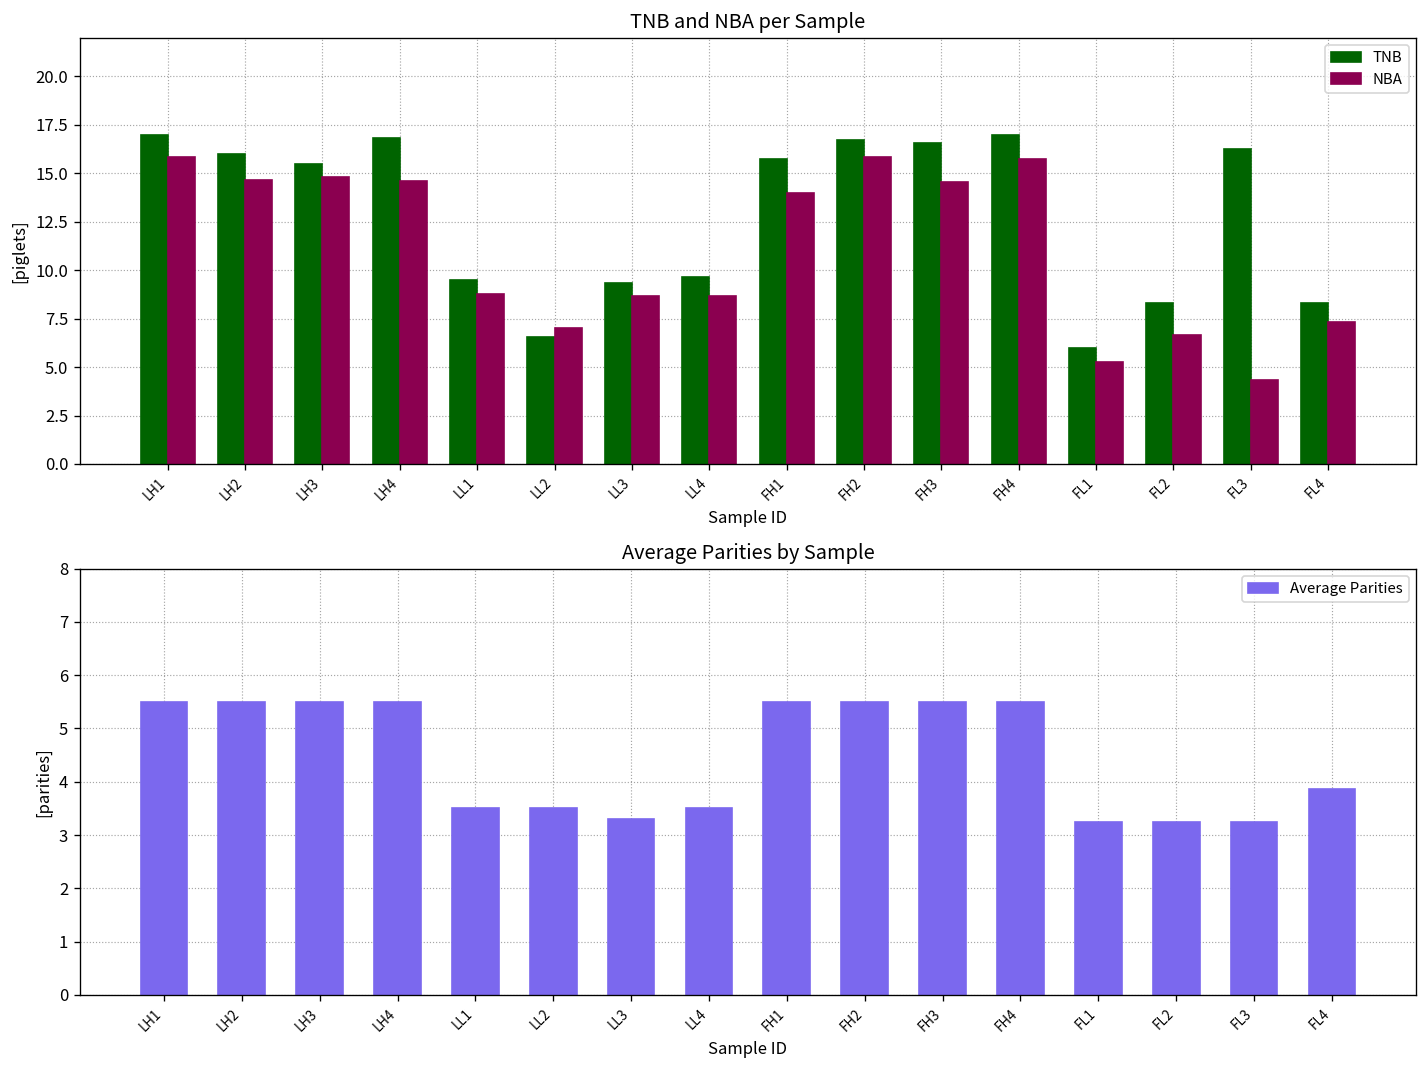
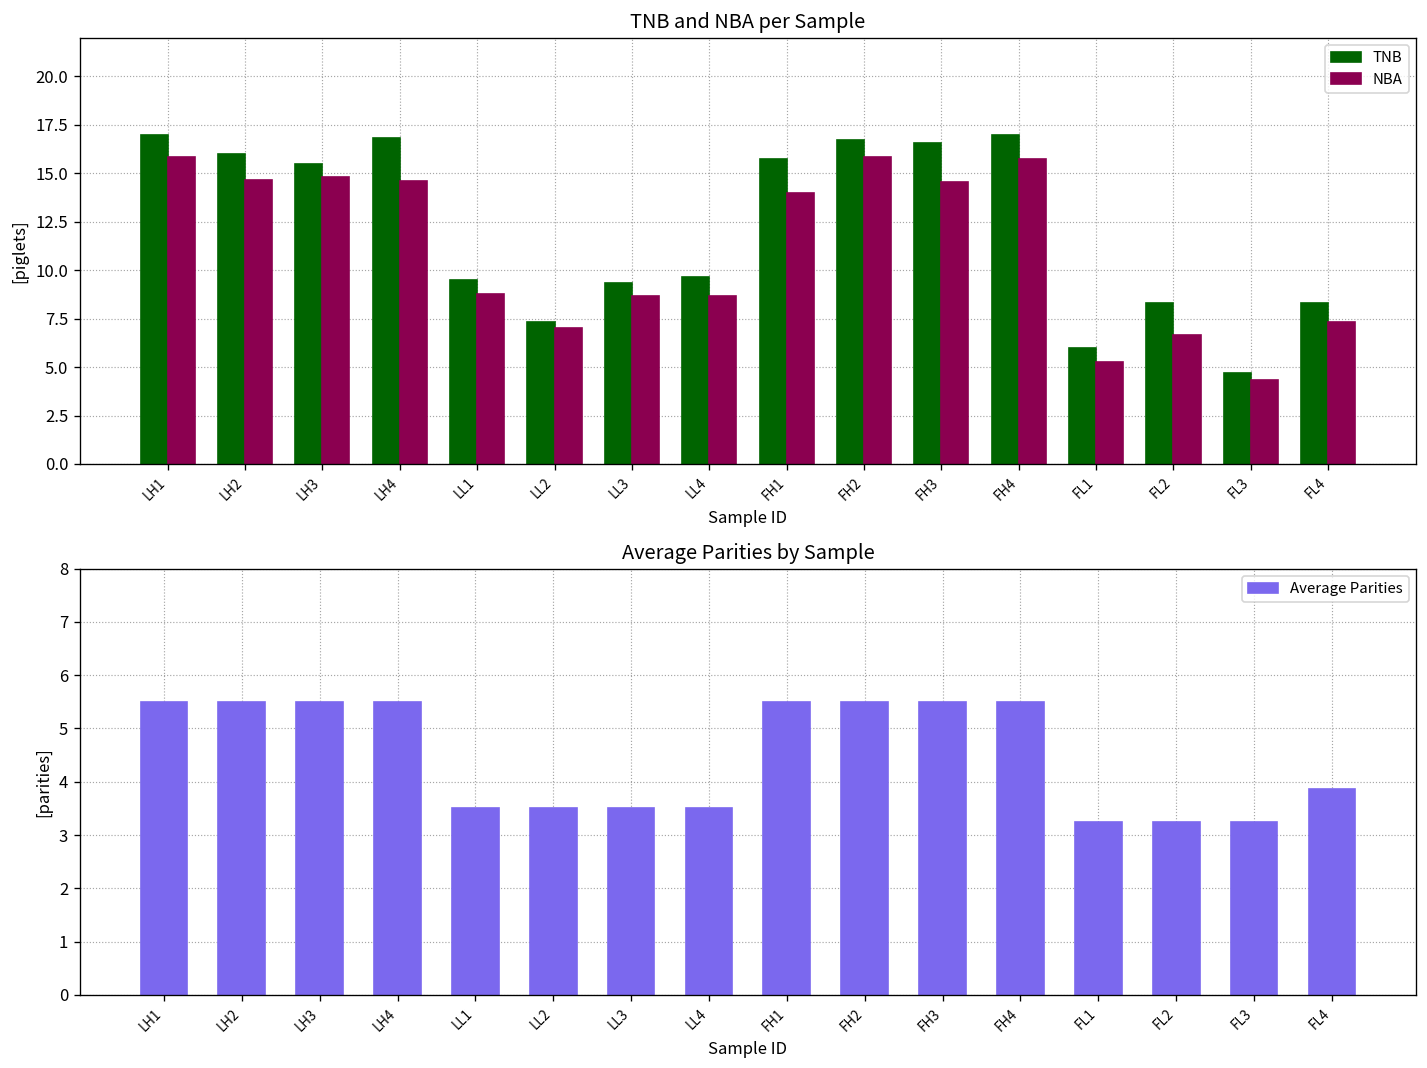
TNB and NBA per Sample, TNB, LL2: 6.5 -> 7.3
TNB and NBA per Sample, TNB, FL3: 16.3 -> 4.7
Average Parities by Sample, LL3: 3.3 -> 3.5
